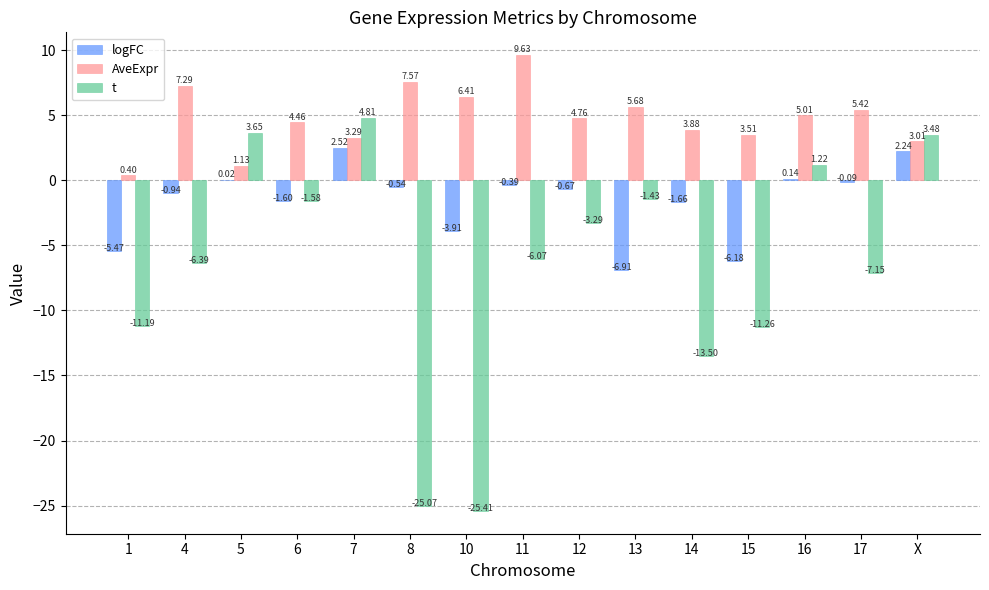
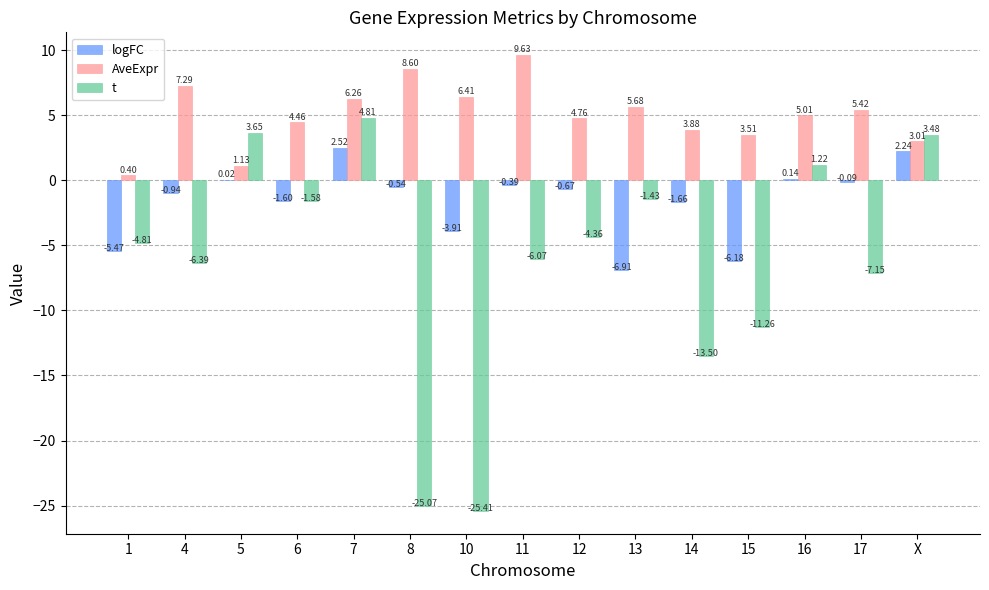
t, 1: -11.19 -> -4.81
AveExpr, 7: 3.29 -> 6.26
AveExpr, 8: 7.57 -> 8.60
t, 12: -3.29 -> -4.36
